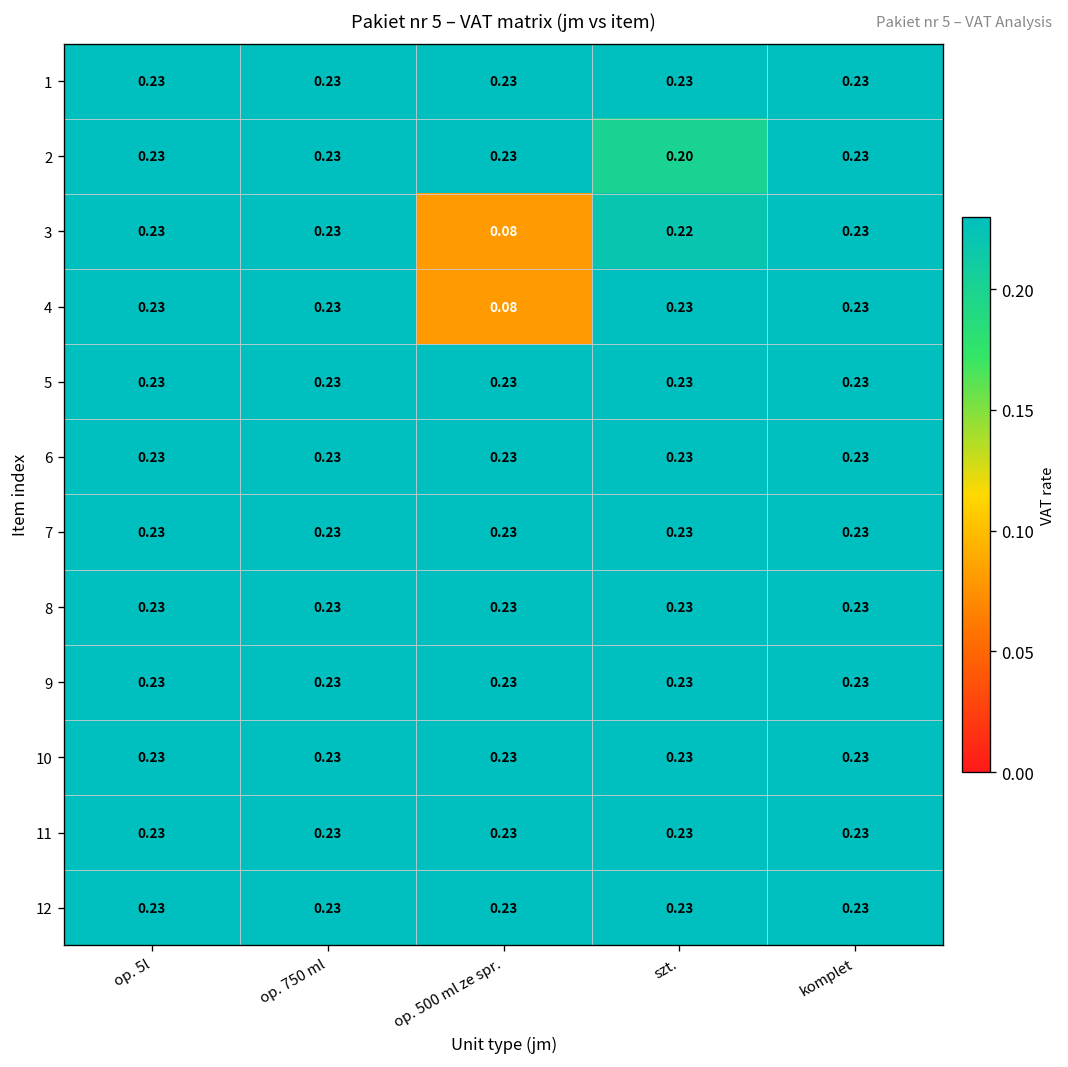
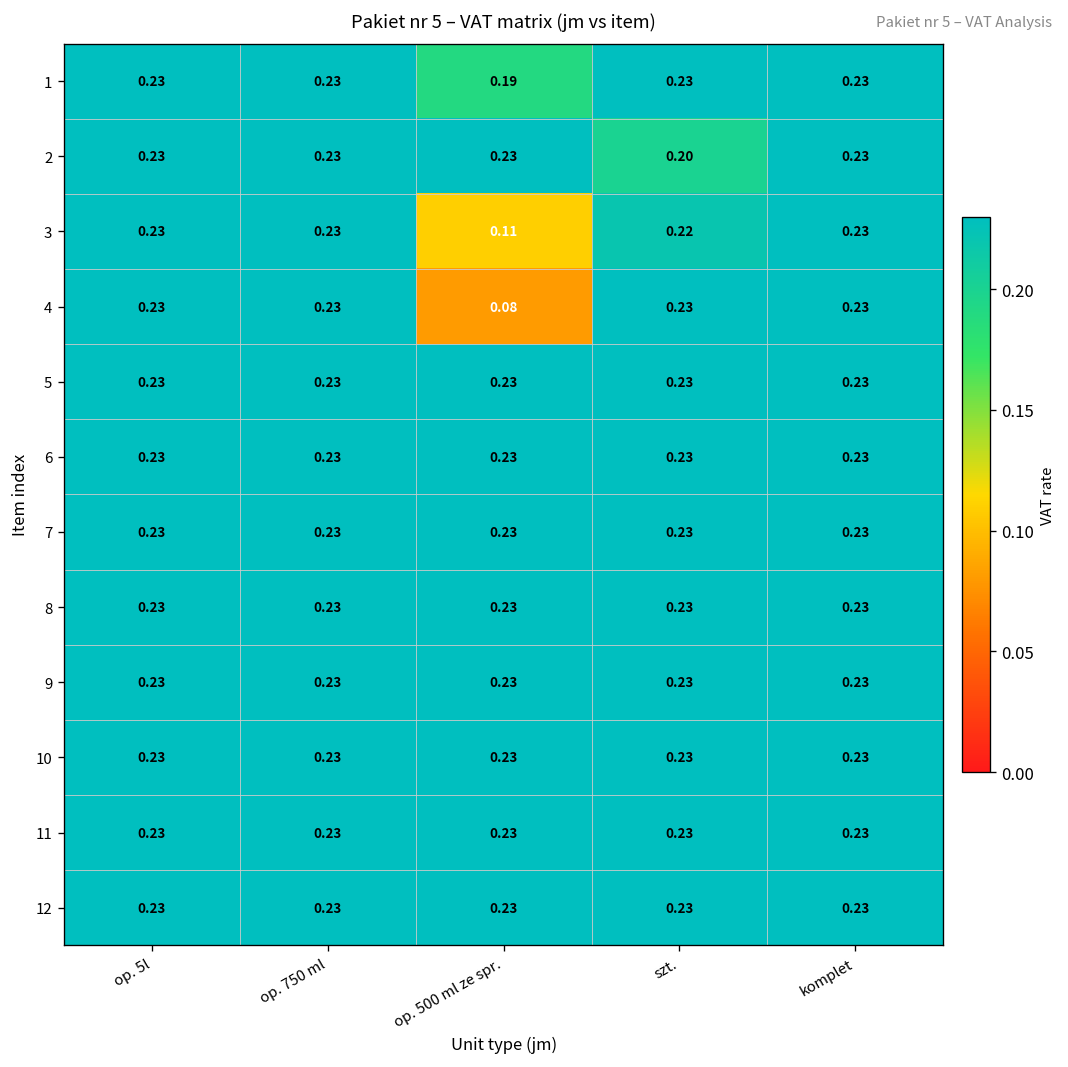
1, op. 500 ml ze spr.: 0.23 -> 0.19
3, op. 500 ml ze spr.: 0.08 -> 0.11
